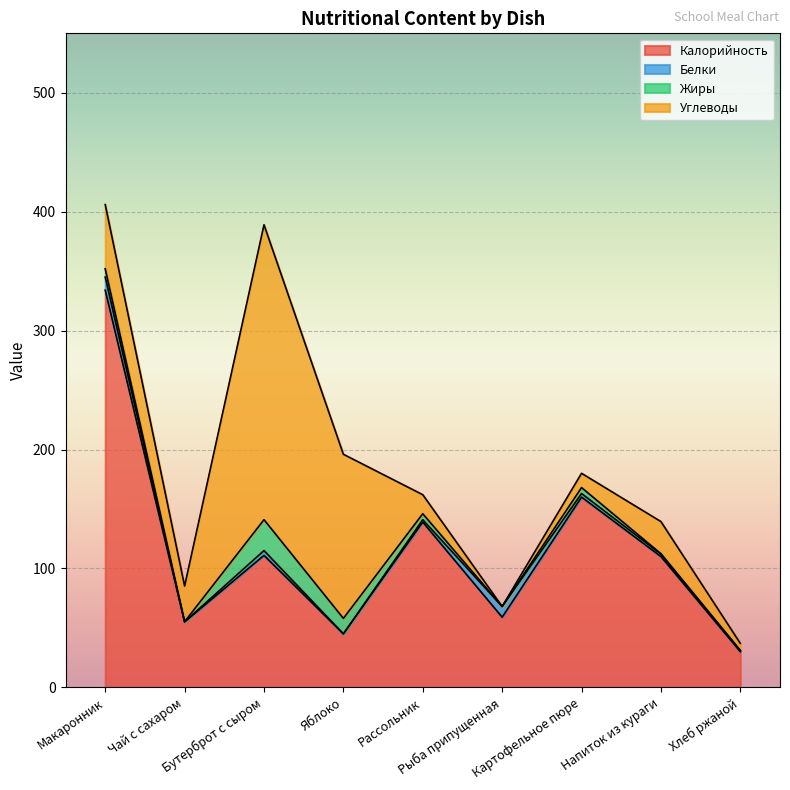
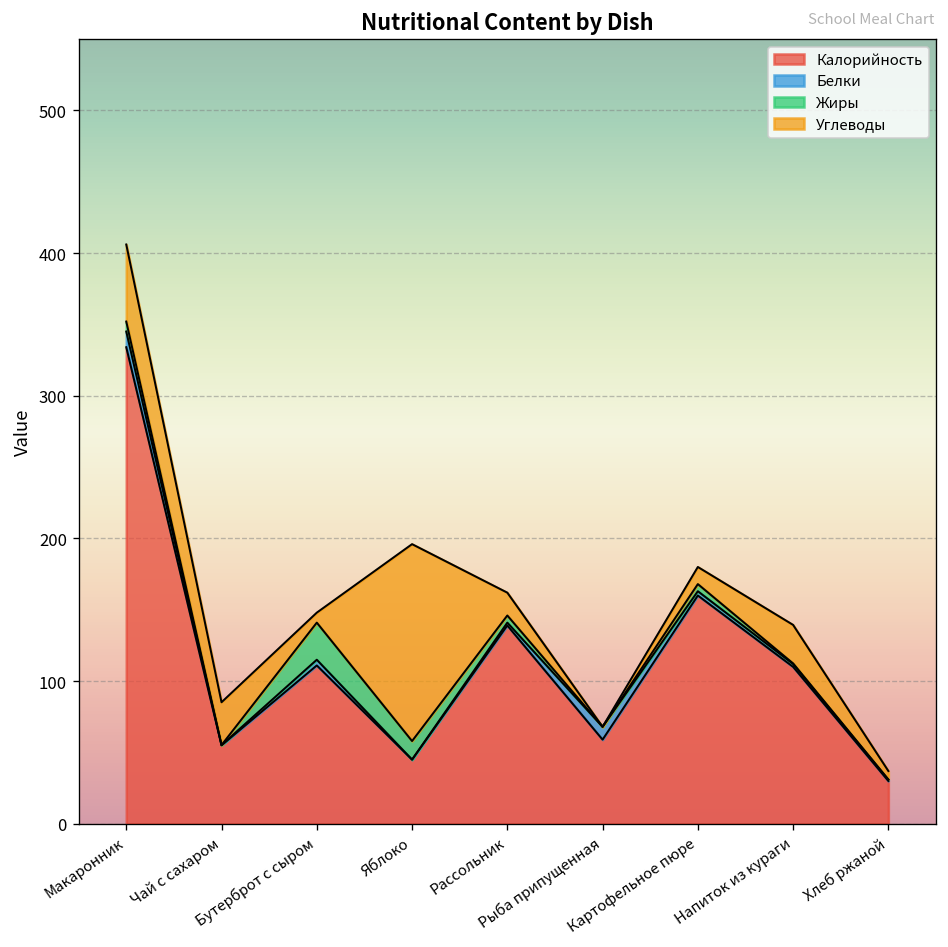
Углеводы, Бутерброт с сыром: 248 -> 7
